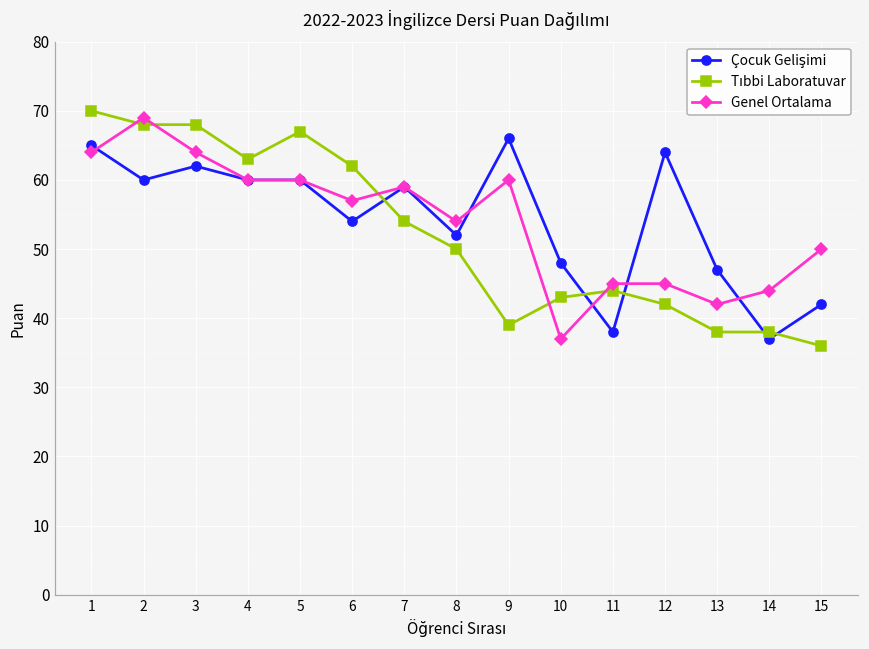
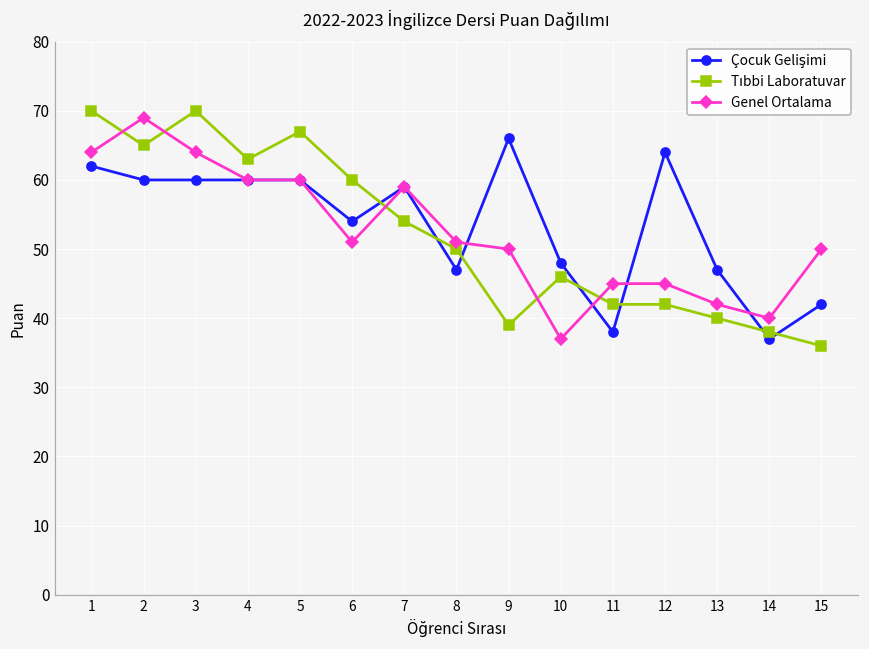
Çocuk Gelişimi, 1: 65 -> 62
Tıbbi Laboratuvar, 2: 68 -> 65
Çocuk Gelişimi, 3: 62 -> 60
Tıbbi Laboratuvar, 3: 68 -> 70
Tıbbi Laboratuvar, 6: 62 -> 60
Genel Ortalama, 6: 57 -> 51
Çocuk Gelişimi, 8: 52 -> 47
Genel Ortalama, 8: 54 -> 51
Genel Ortalama, 9: 60 -> 50
Tıbbi Laboratuvar, 10: 43 -> 46
Tıbbi Laboratuvar, 11: 44 -> 42
Tıbbi Laboratuvar, 13: 38 -> 40
Genel Ortalama, 14: 44 -> 40
